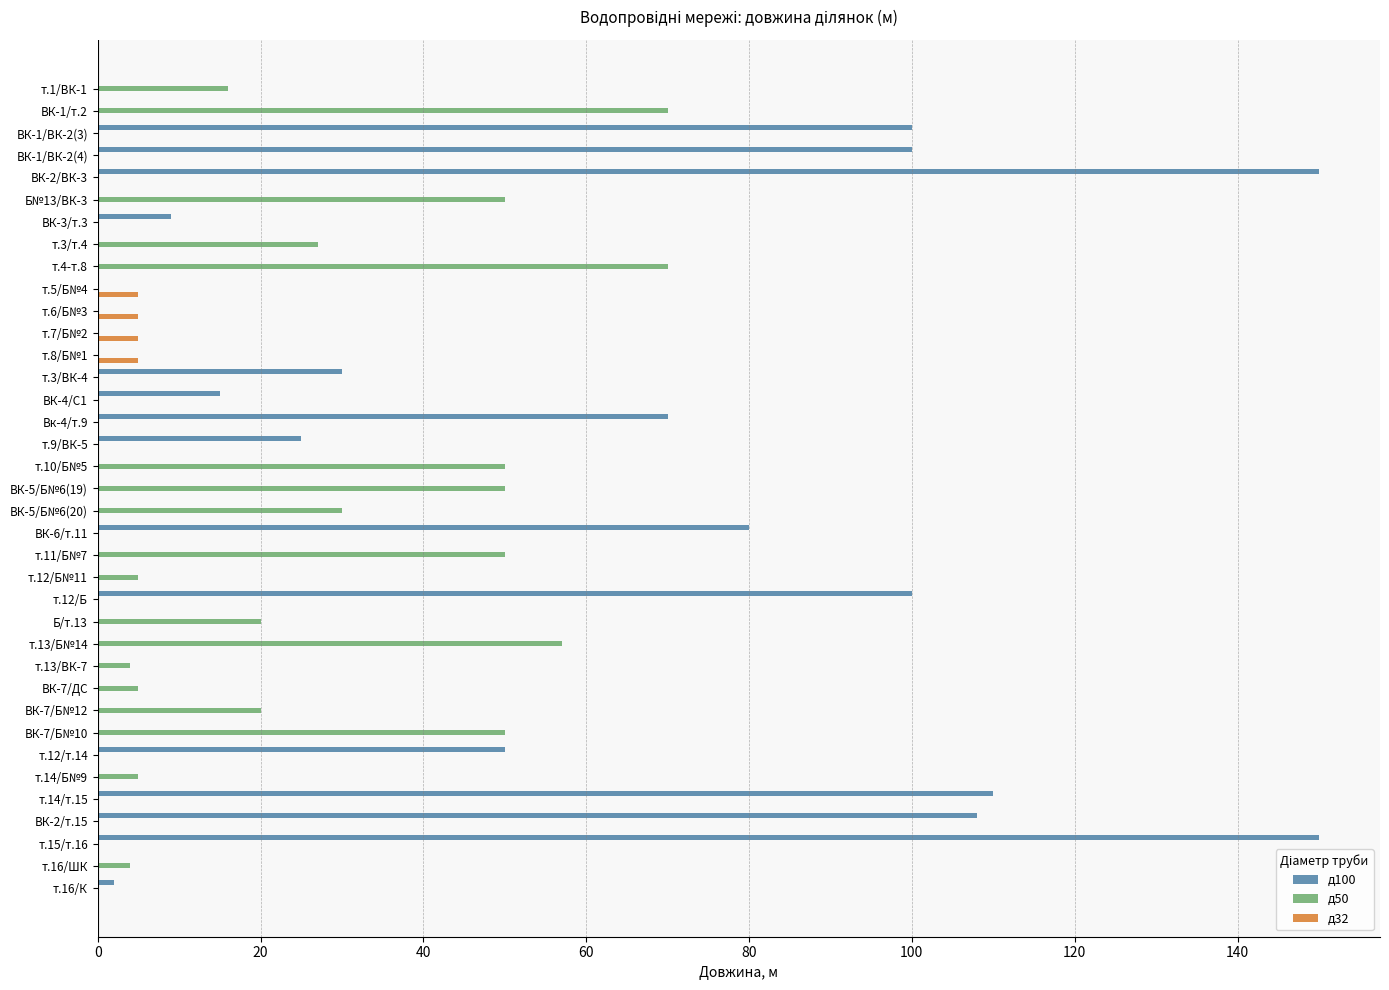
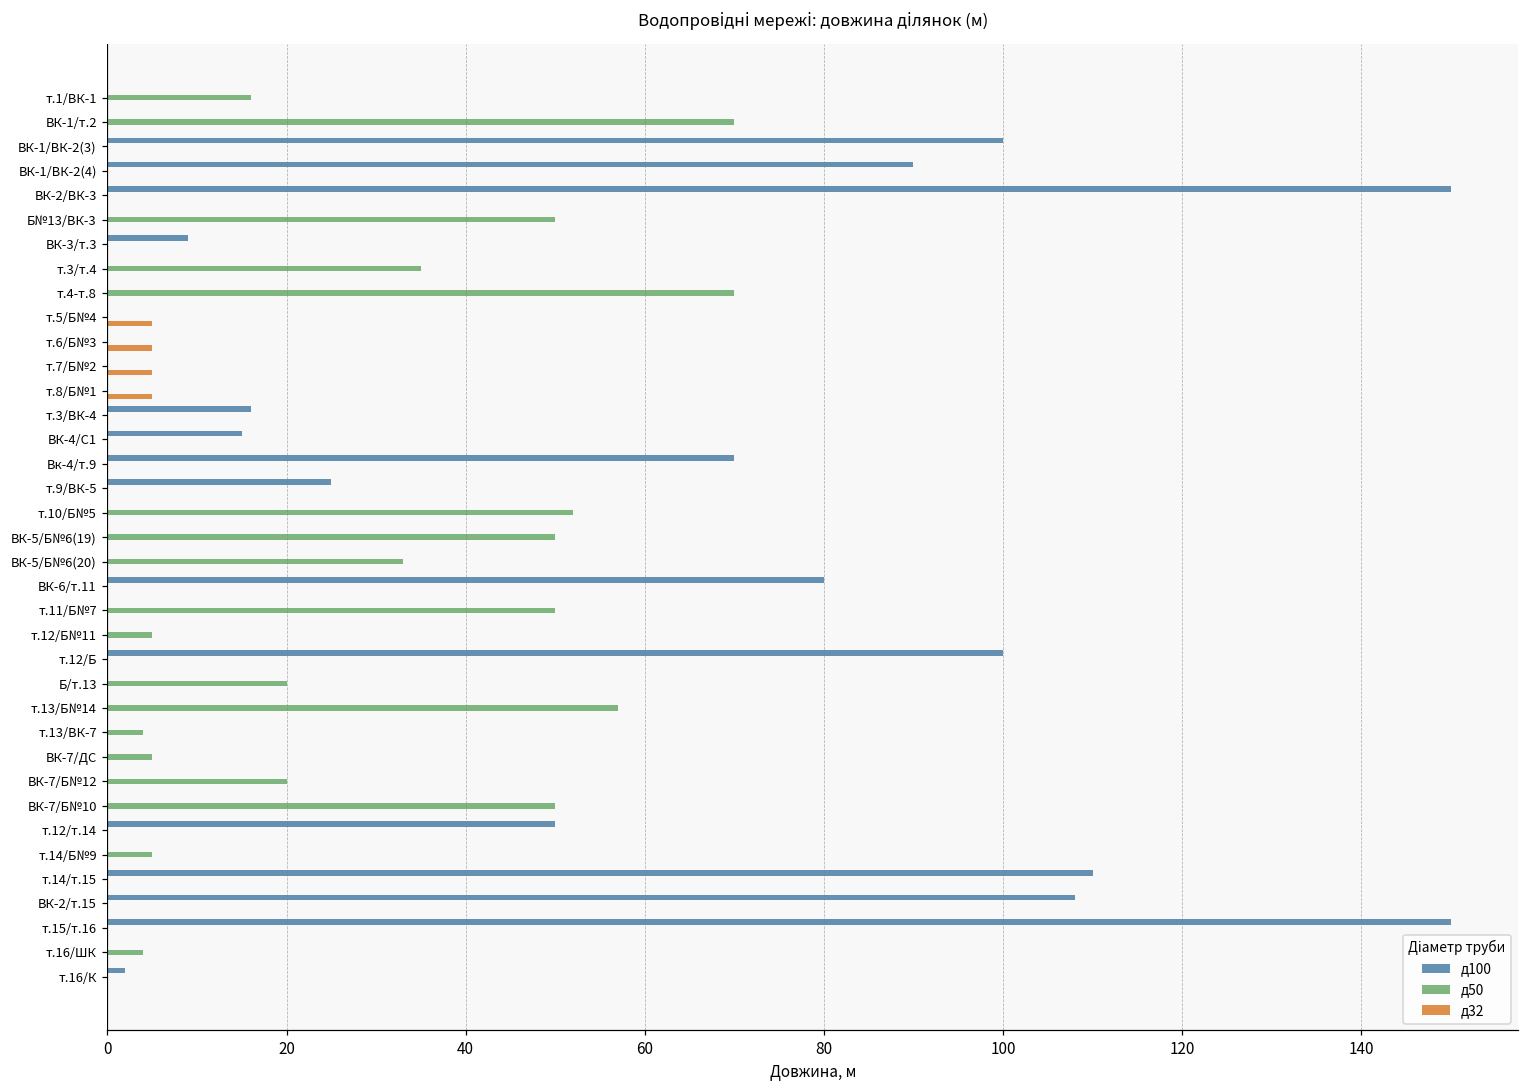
д100, ВК-1/ВК-2(4): 100 -> 90
д50, т.3/т.4: 27 -> 35
д100, т.3/ВК-4: 30 -> 16
д50, т.10/Б№5: 50 -> 52
д50, ВК-5/Б№6(20): 30 -> 33
